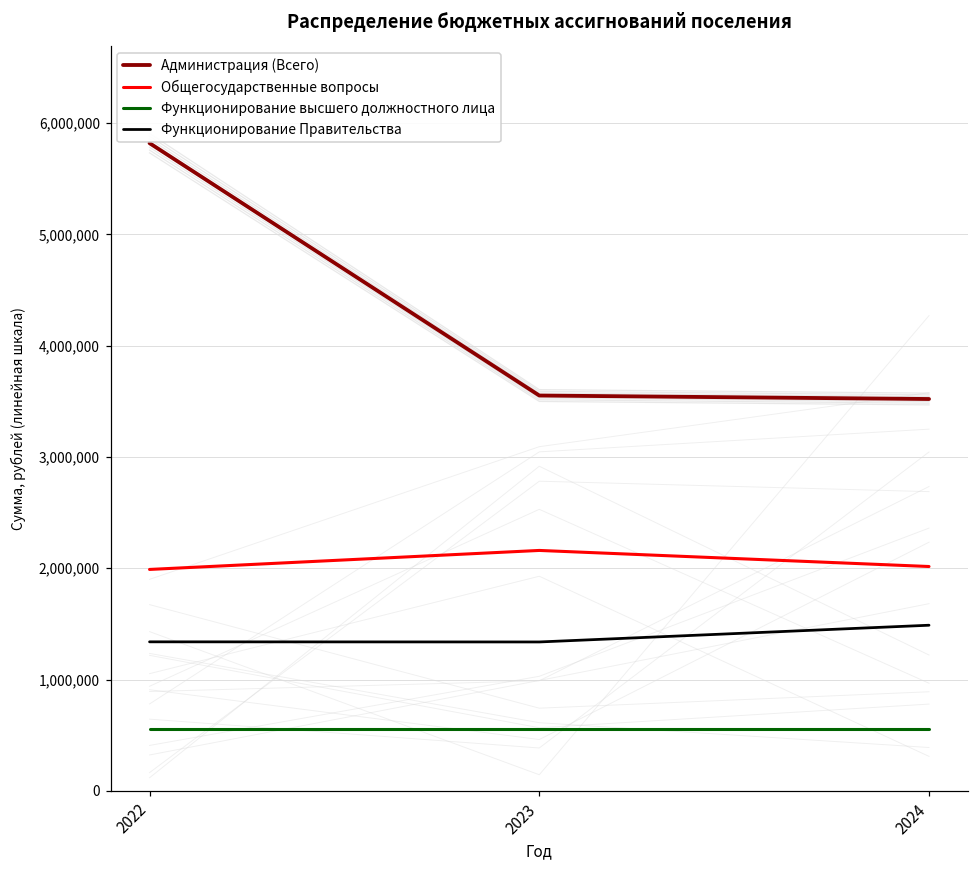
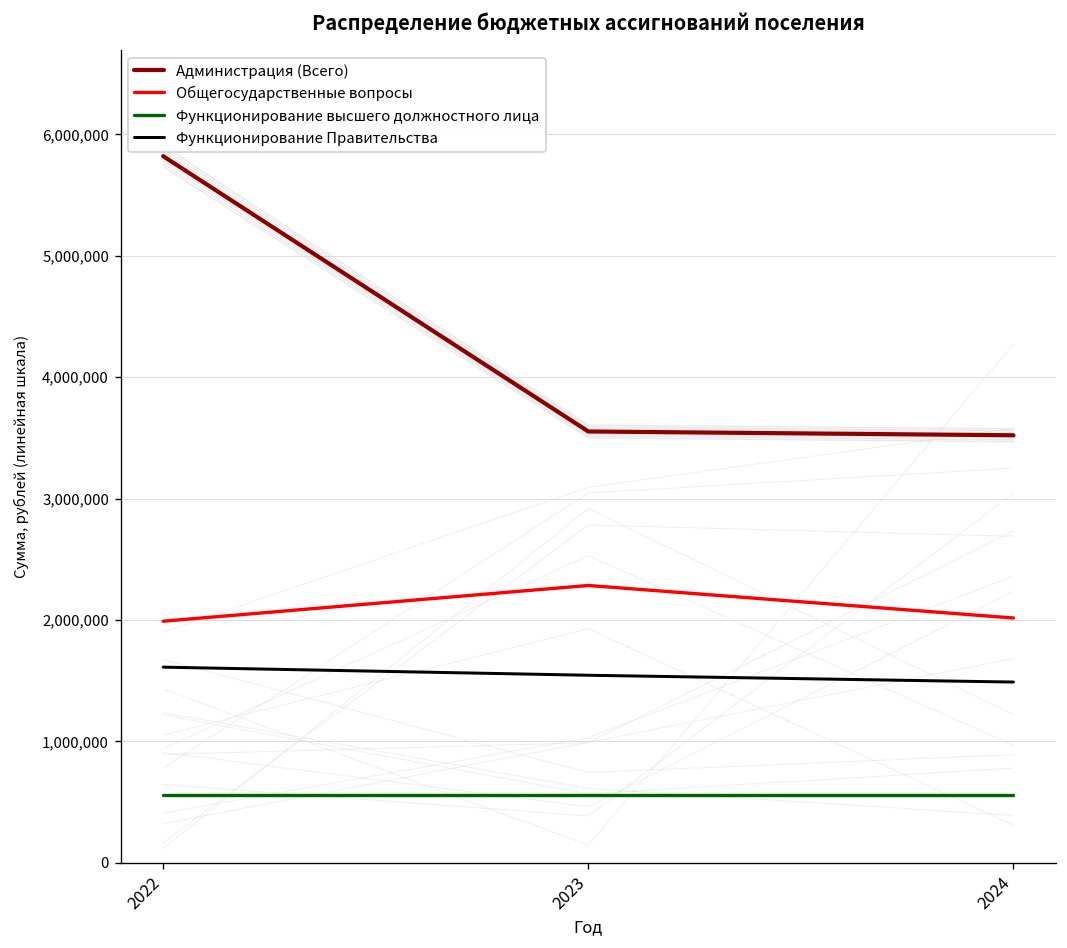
Функционирование Правительства, 2022: 1,340,000 -> 1,610,000
Общегосударственные вопросы, 2023: 2,160,000 -> 2,280,000
Функционирование Правительства, 2023: 1,340,000 -> 1,540,000
